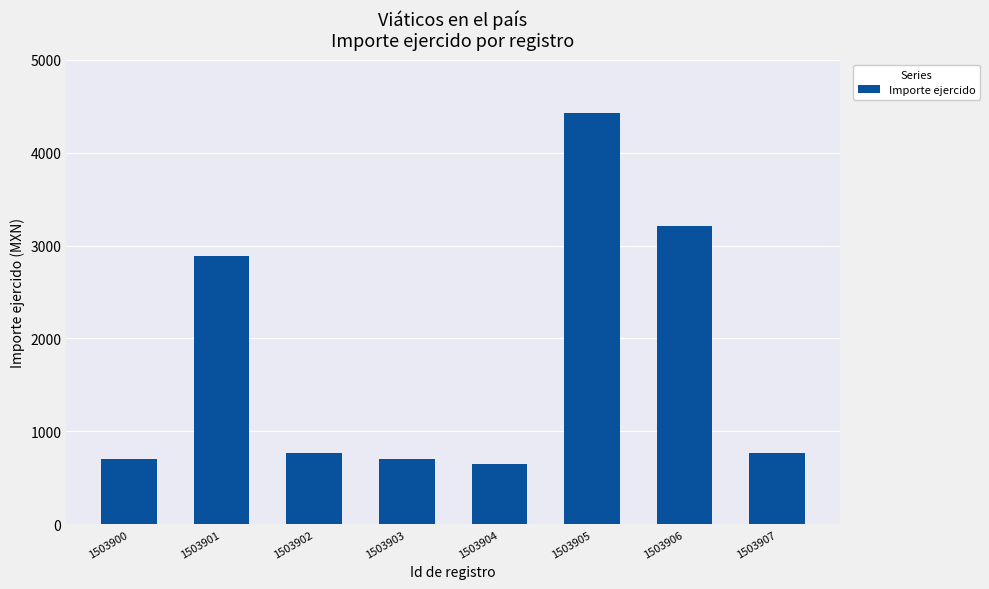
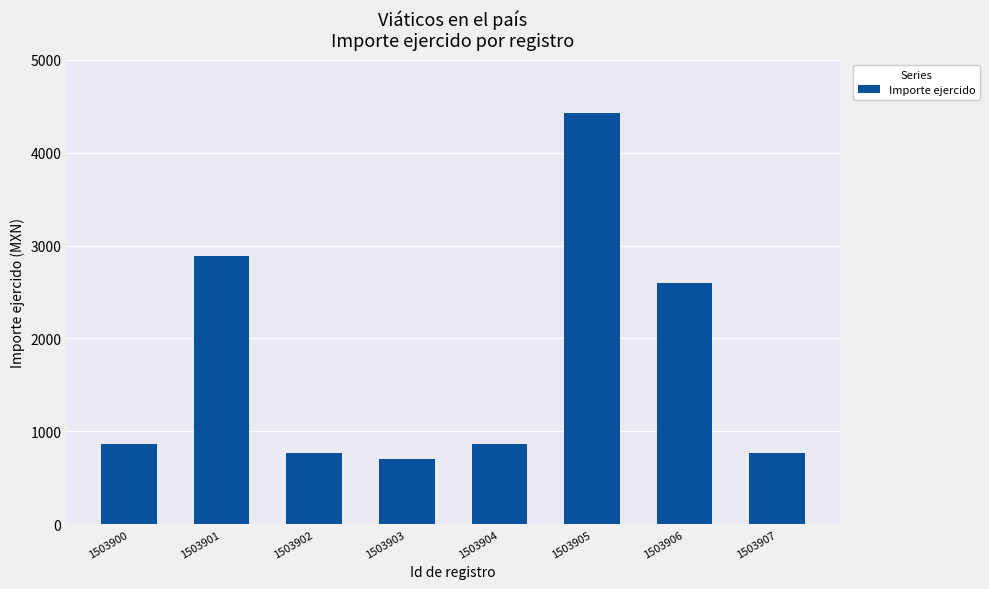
1503900: 700 -> 900
1503904: 700 -> 900
1503906: 3200 -> 2600
